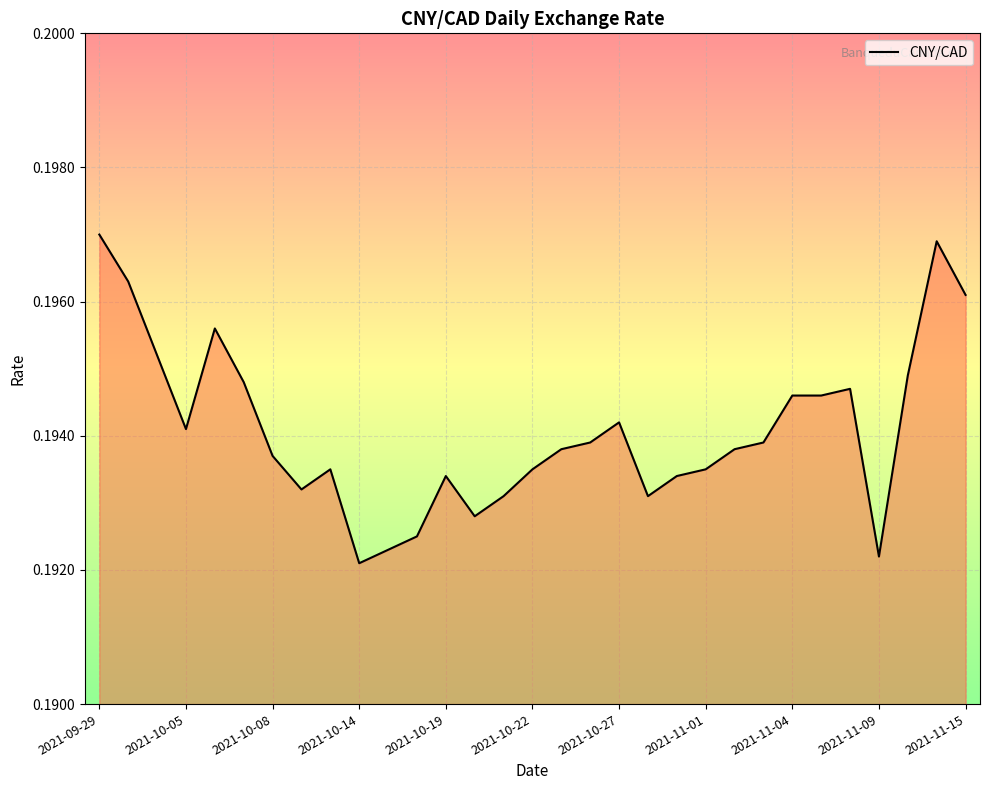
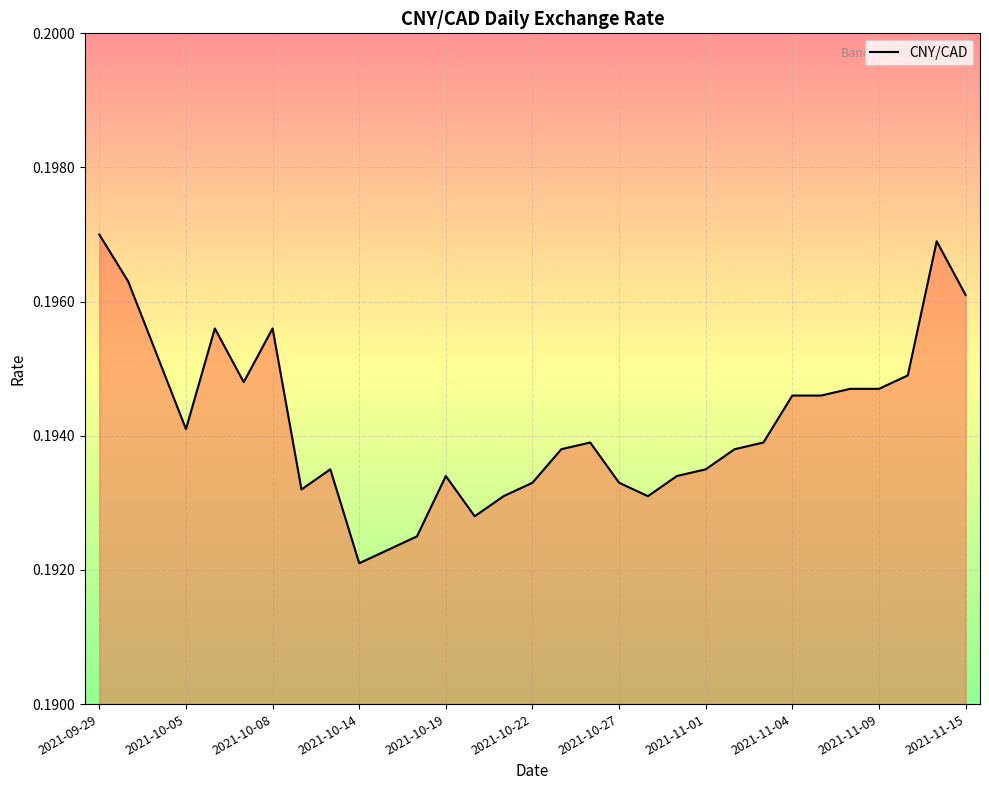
2021-10-08: 0.1937 -> 0.1956
2021-10-22: 0.1935 -> 0.1933
2021-10-27: 0.1942 -> 0.1933
2021-11-09: 0.1922 -> 0.1947
